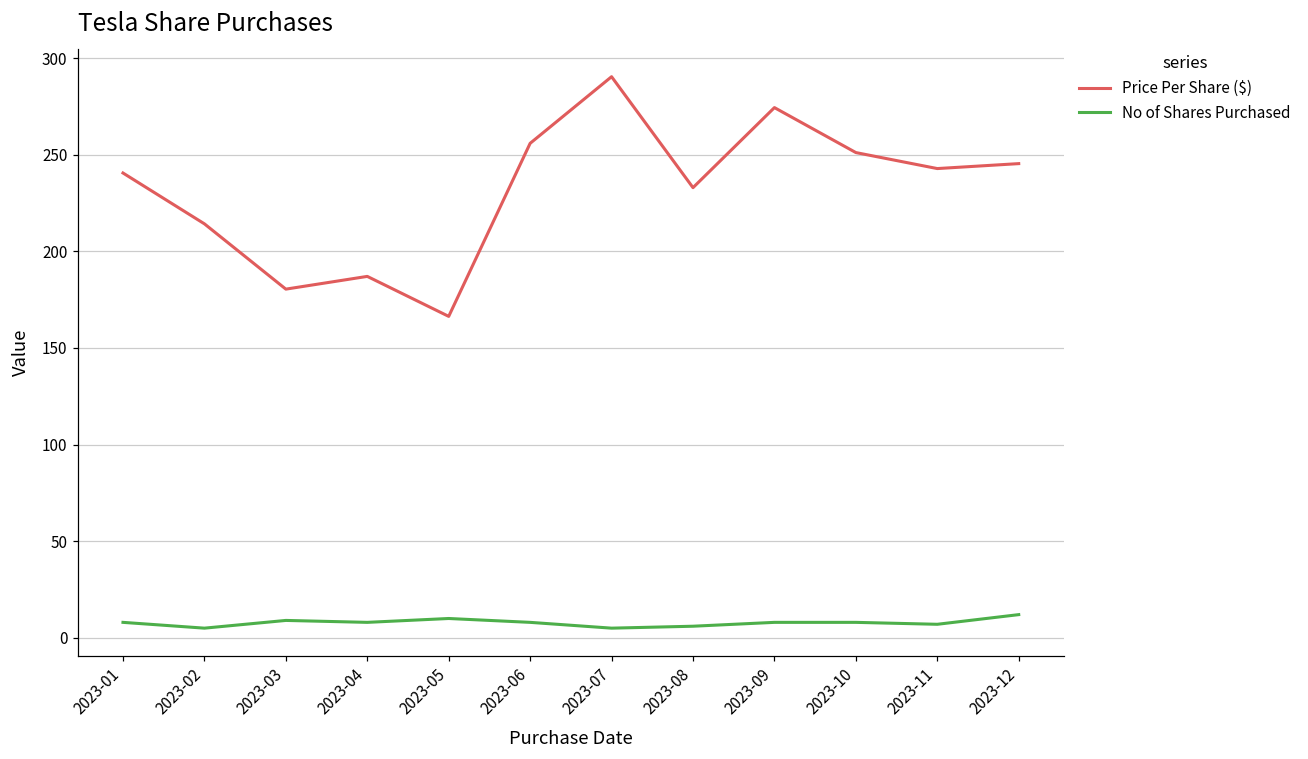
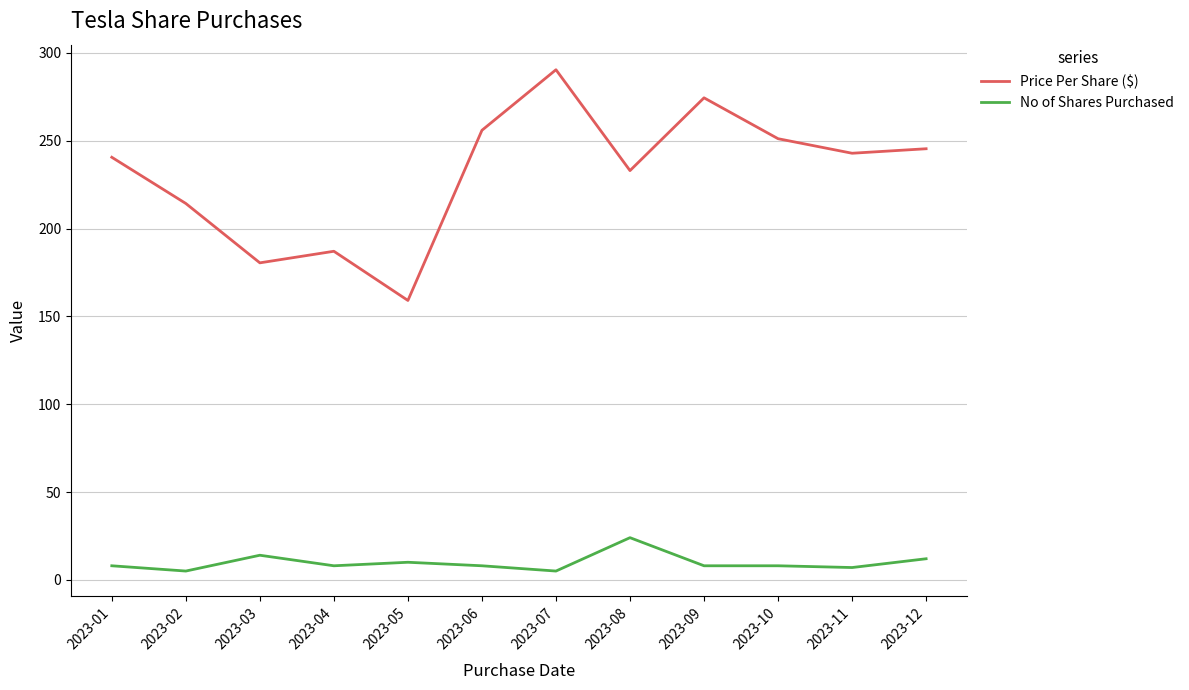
No of Shares Purchased, 2023-03: 9 -> 14
Price Per Share ($), 2023-05: 166 -> 159
No of Shares Purchased, 2023-08: 6 -> 24
